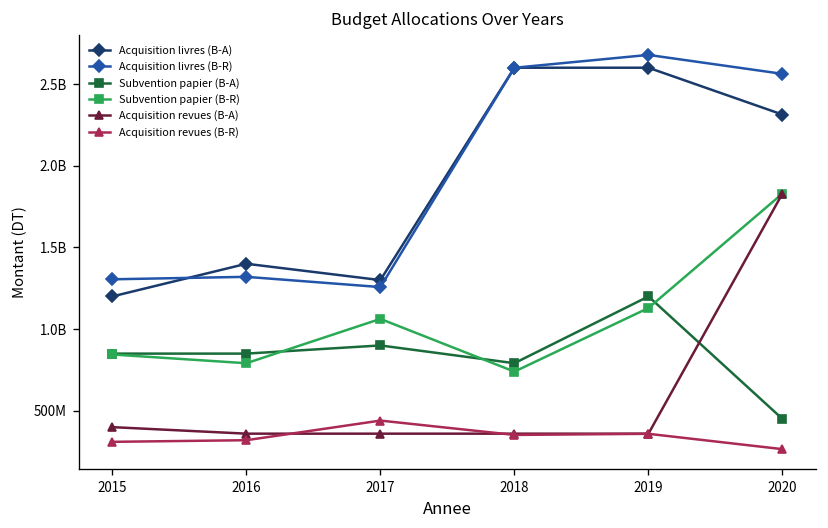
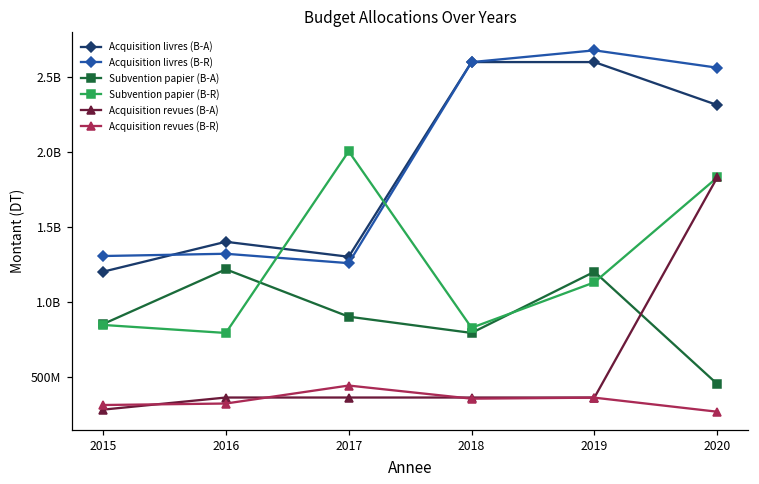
Acquisition revues (B-A), 2015: 400000000 -> 280000000
Subvention papier (B-A), 2016: 850000000 -> 1220000000
Subvention papier (B-R), 2017: 1060000000 -> 2000000000
Subvention papier (B-R), 2018: 740000000 -> 830000000
